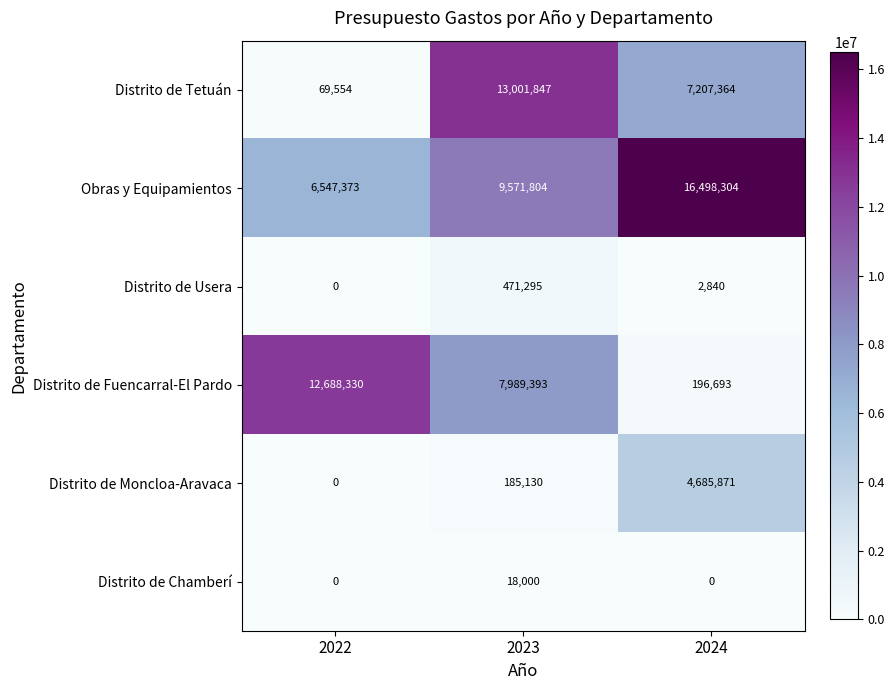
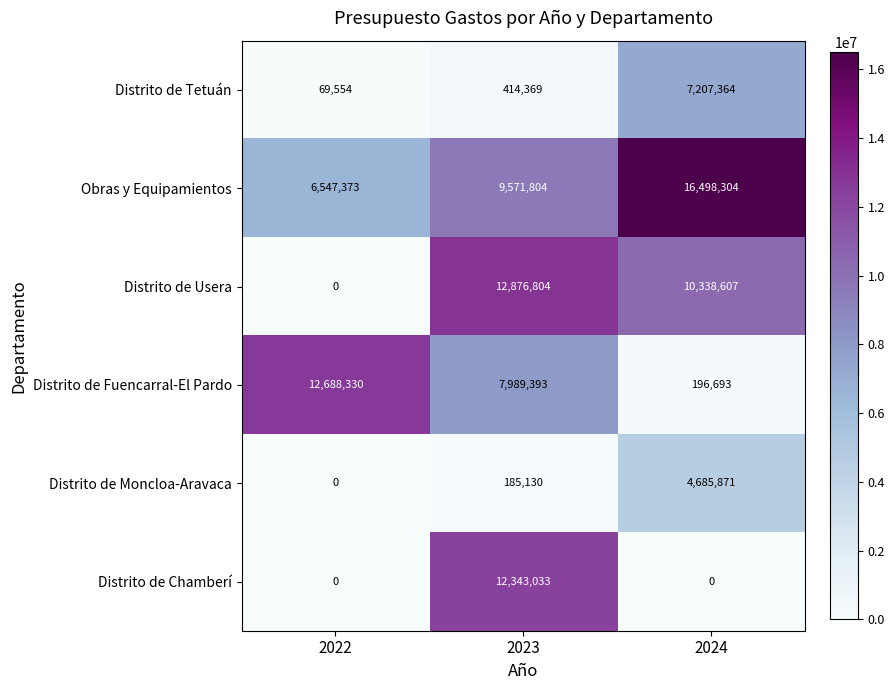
Distrito de Tetuán, 2023: 13,001,847 -> 414,369
Distrito de Usera, 2023: 471,295 -> 12,876,804
Distrito de Usera, 2024: 2,840 -> 10,338,607
Distrito de Chamberí, 2023: 18,000 -> 12,343,033
